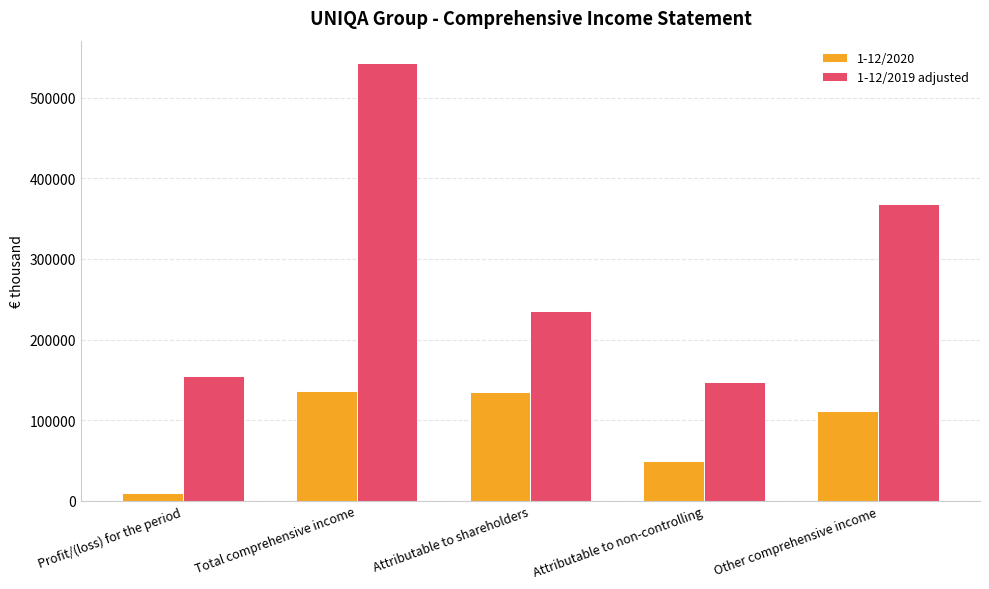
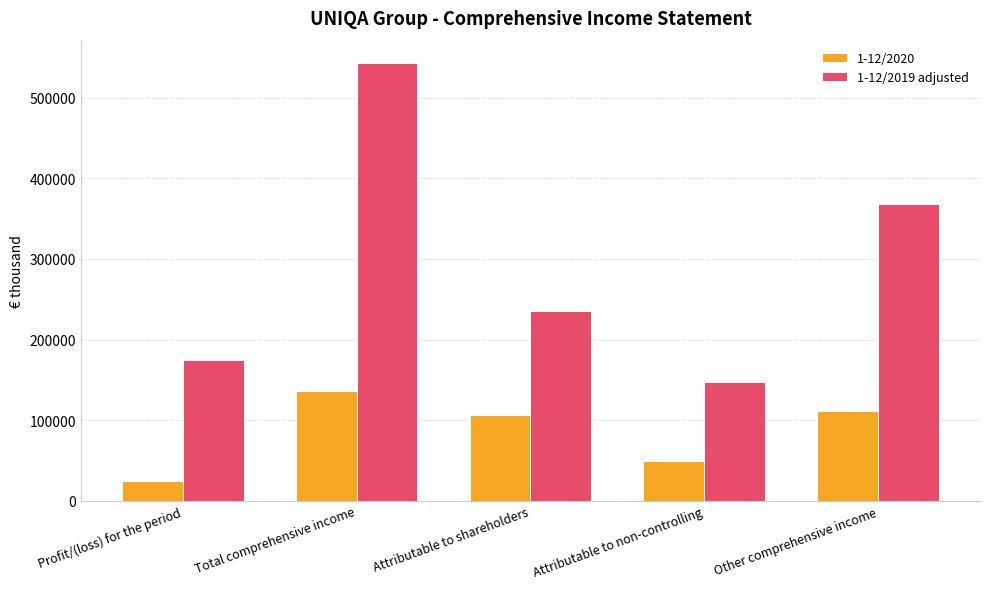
1-12/2020, Profit/(loss) for the period: 10000 -> 20000
1-12/2019 adjusted, Profit/(loss) for the period: 150000 -> 180000
1-12/2020, Attributable to shareholders: 130000 -> 110000
